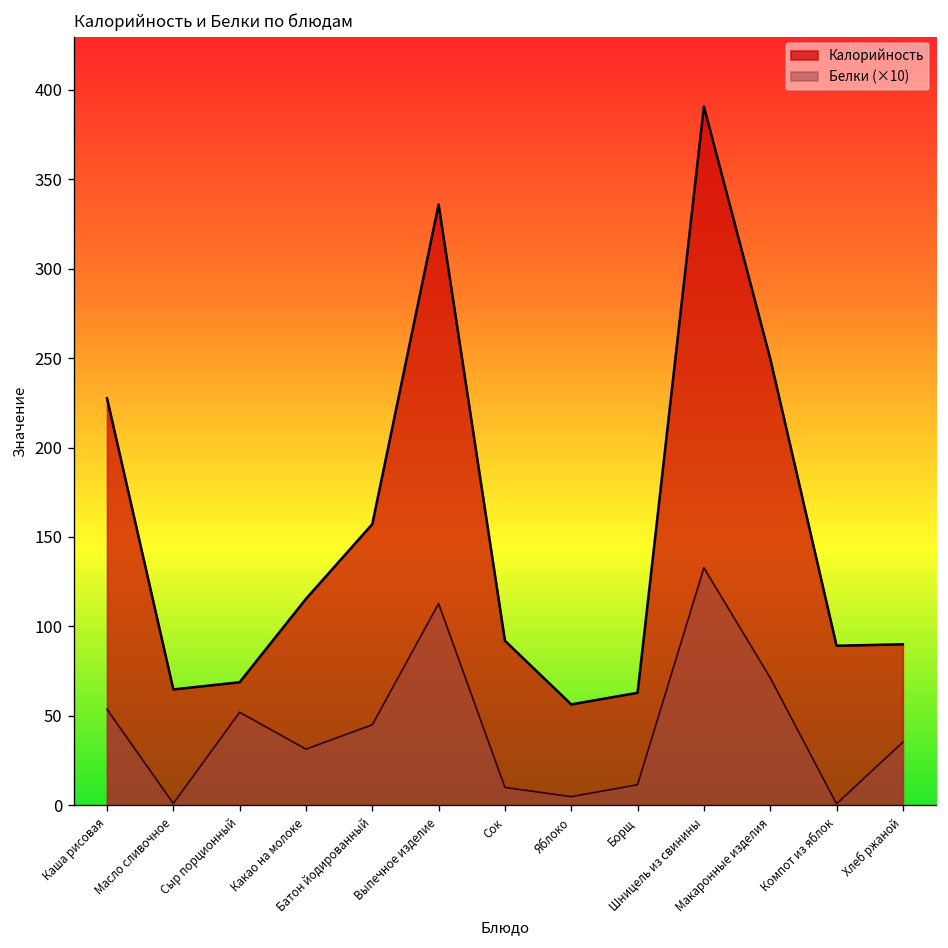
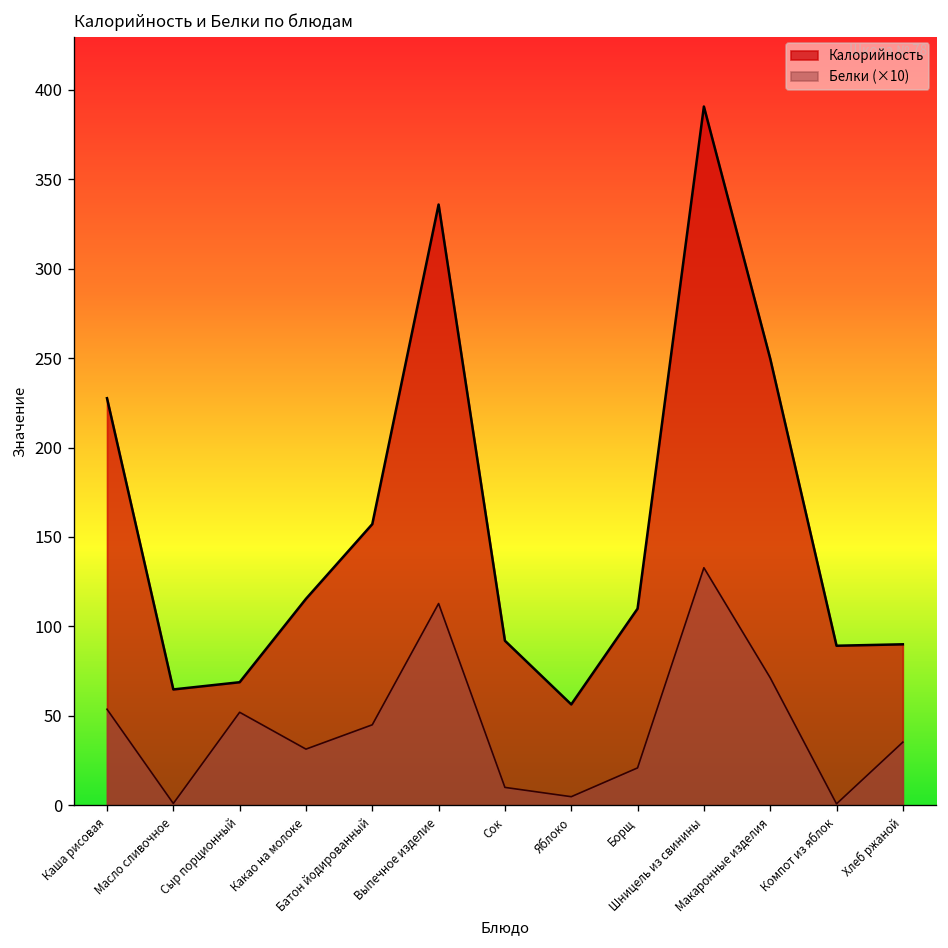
Калорийность, Борщ: 63 -> 110
Белки (×10), Борщ: 12 -> 21
